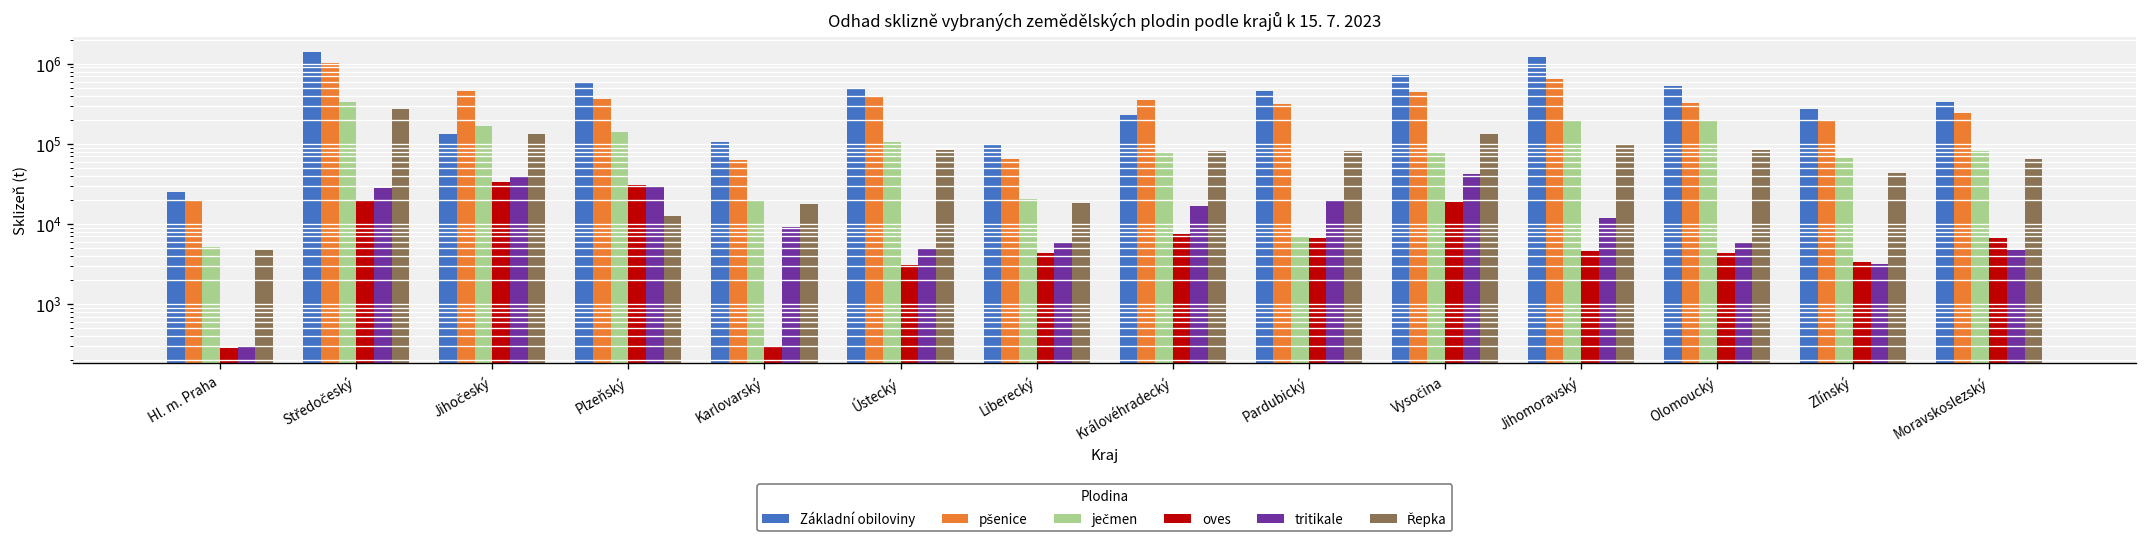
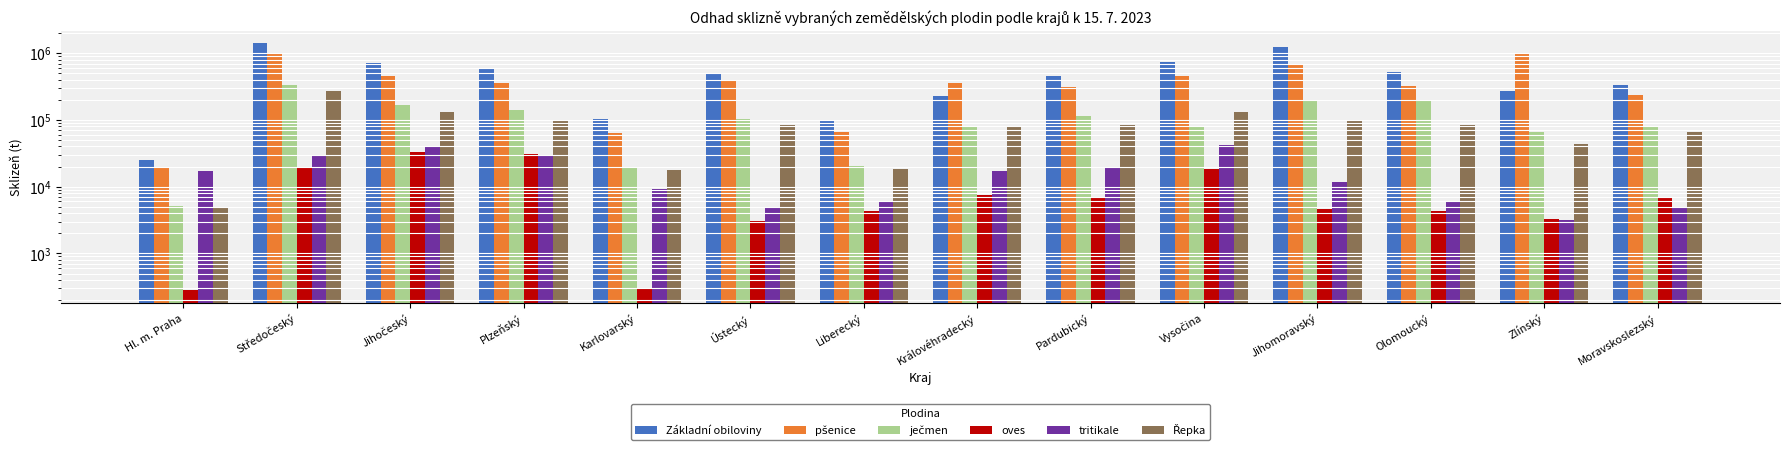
tritikale, Hl. m. Praha: 300 -> 17000
Základní obiloviny, Jihočeský: 130000 -> 700000
Řepka, Plzeňský: 13000 -> 100000
ječmen, Pardubický: 7000 -> 120000
pšenice, Zlínský: 200000 -> 1000000
